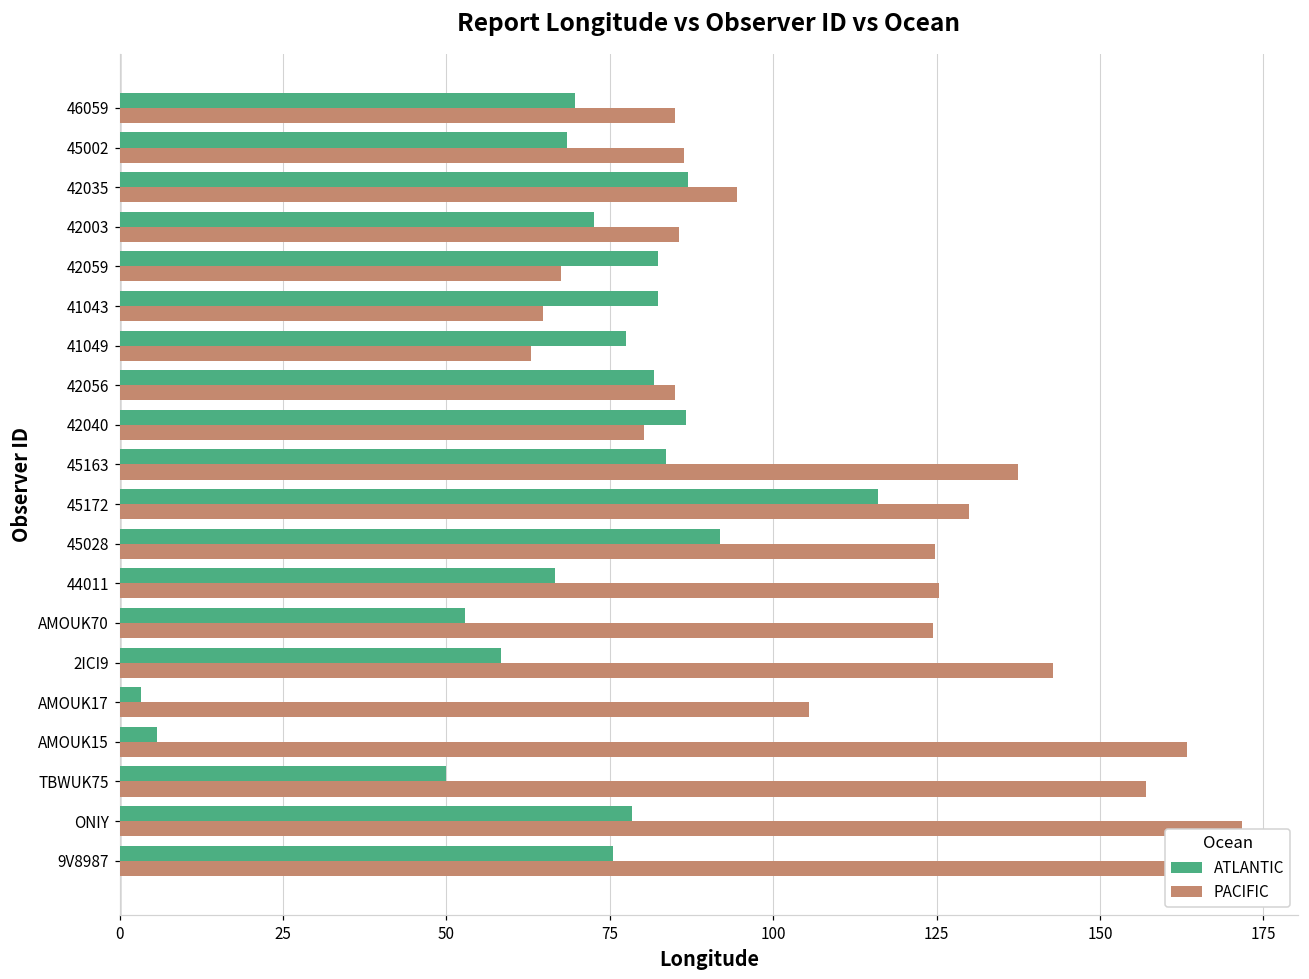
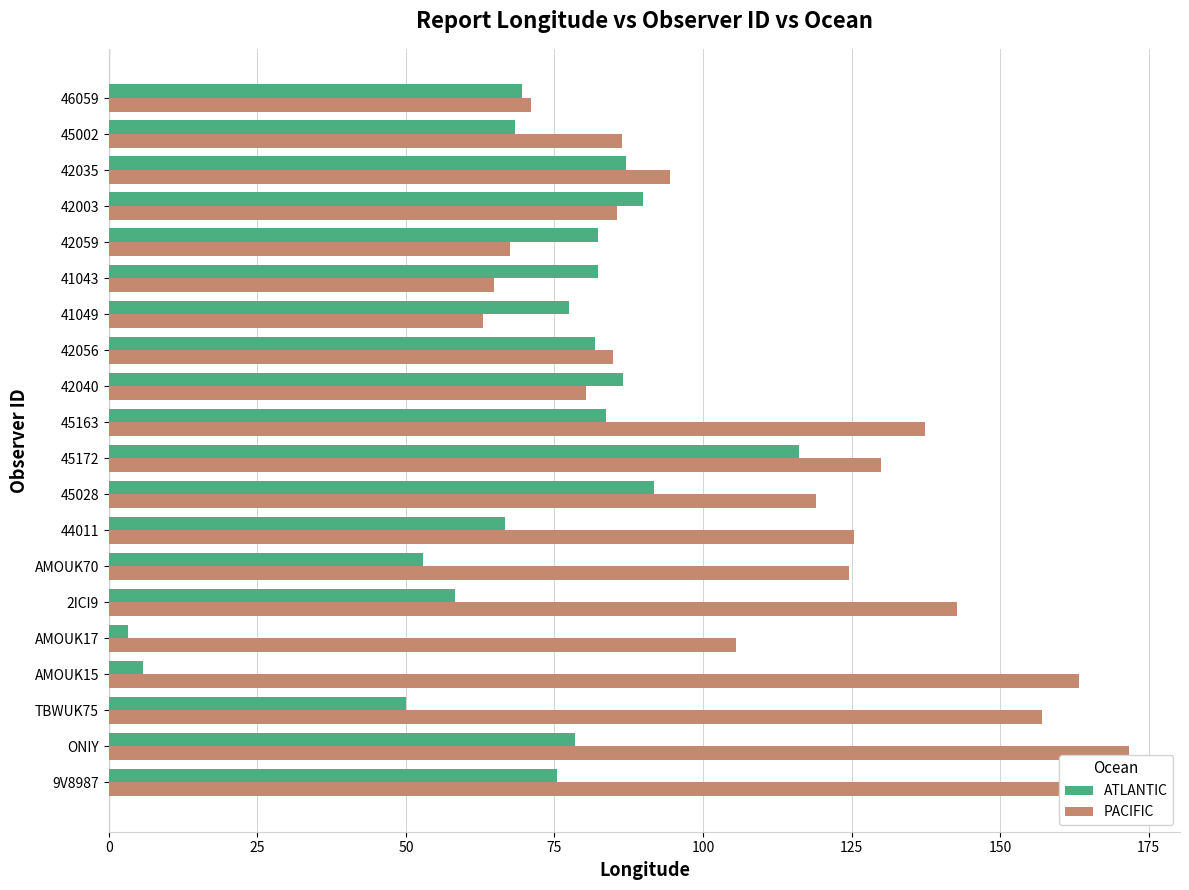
PACIFIC, 46059: 85 -> 71
ATLANTIC, 42003: 73 -> 90
PACIFIC, 45028: 125 -> 119
